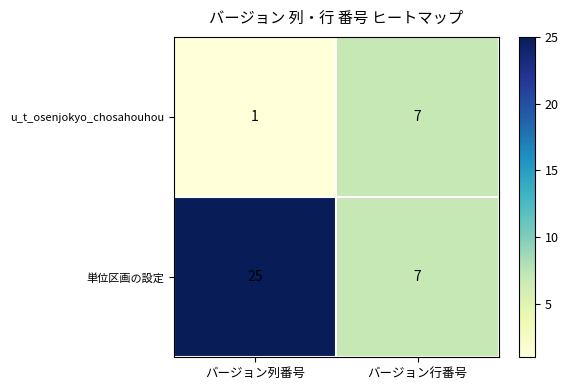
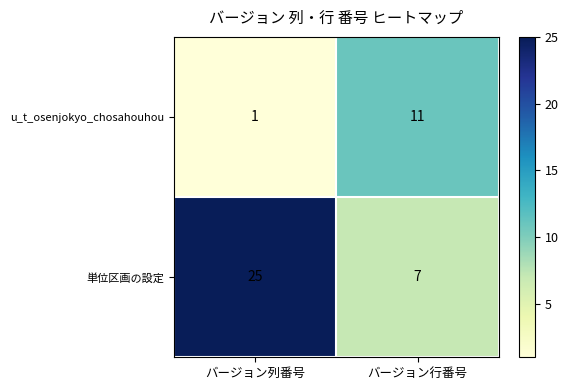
u_t_osenjokyo_chosahouhou, バージョン行番号: 7 -> 11
